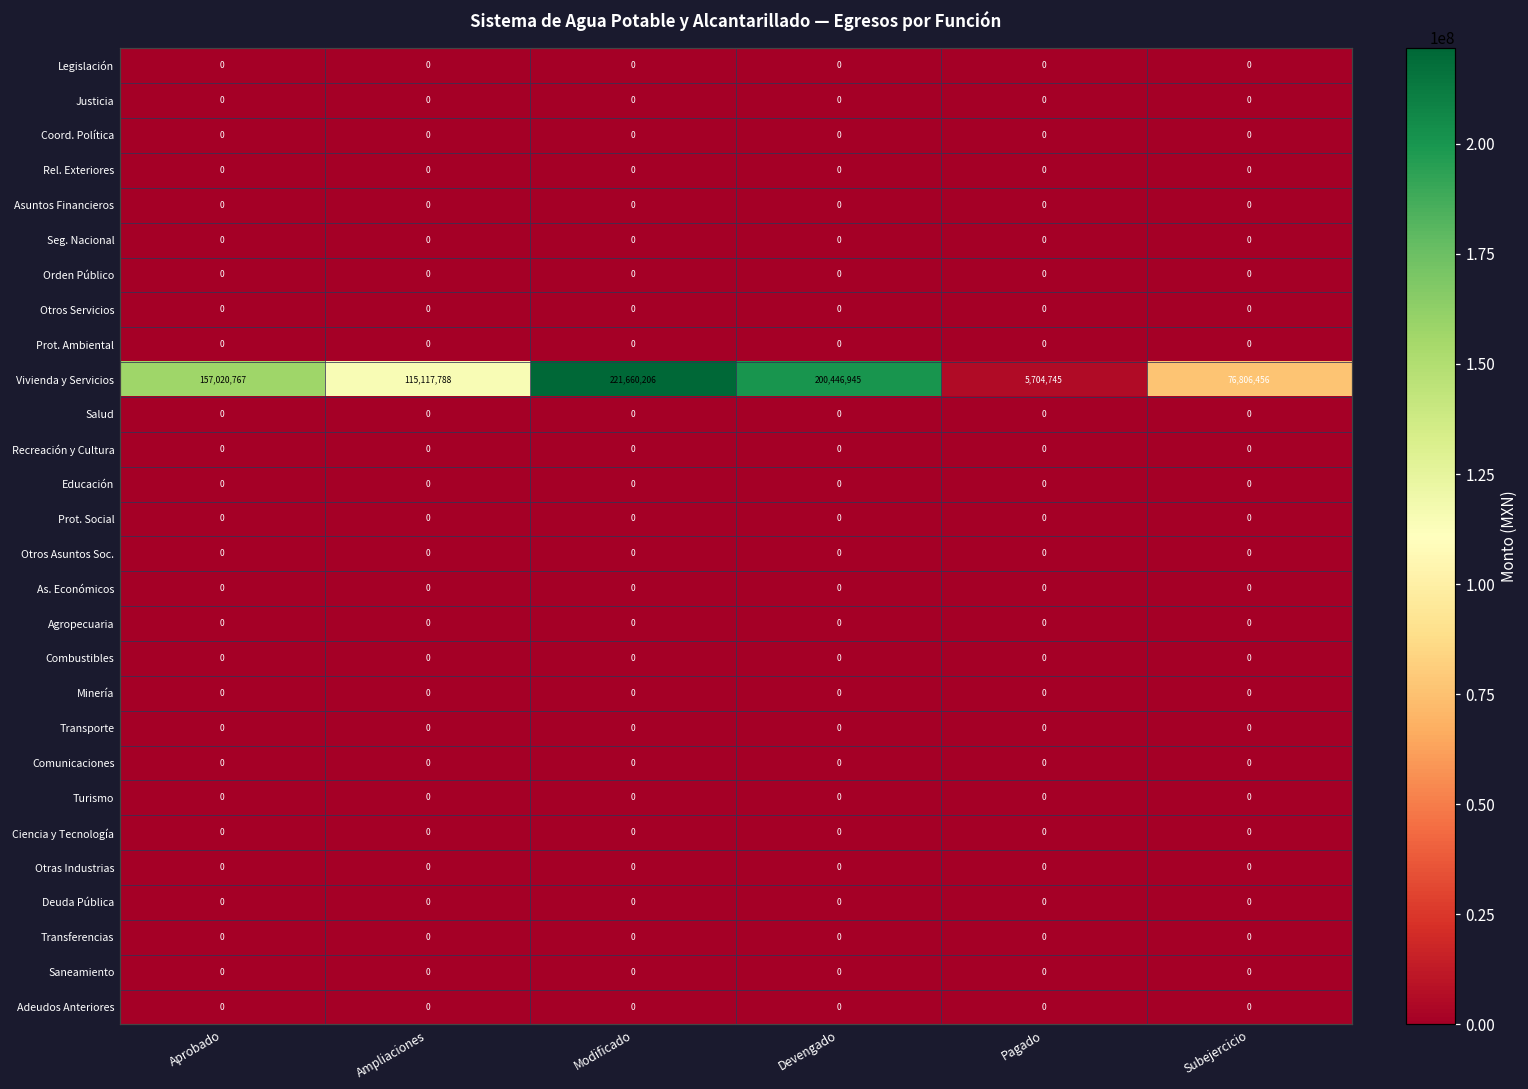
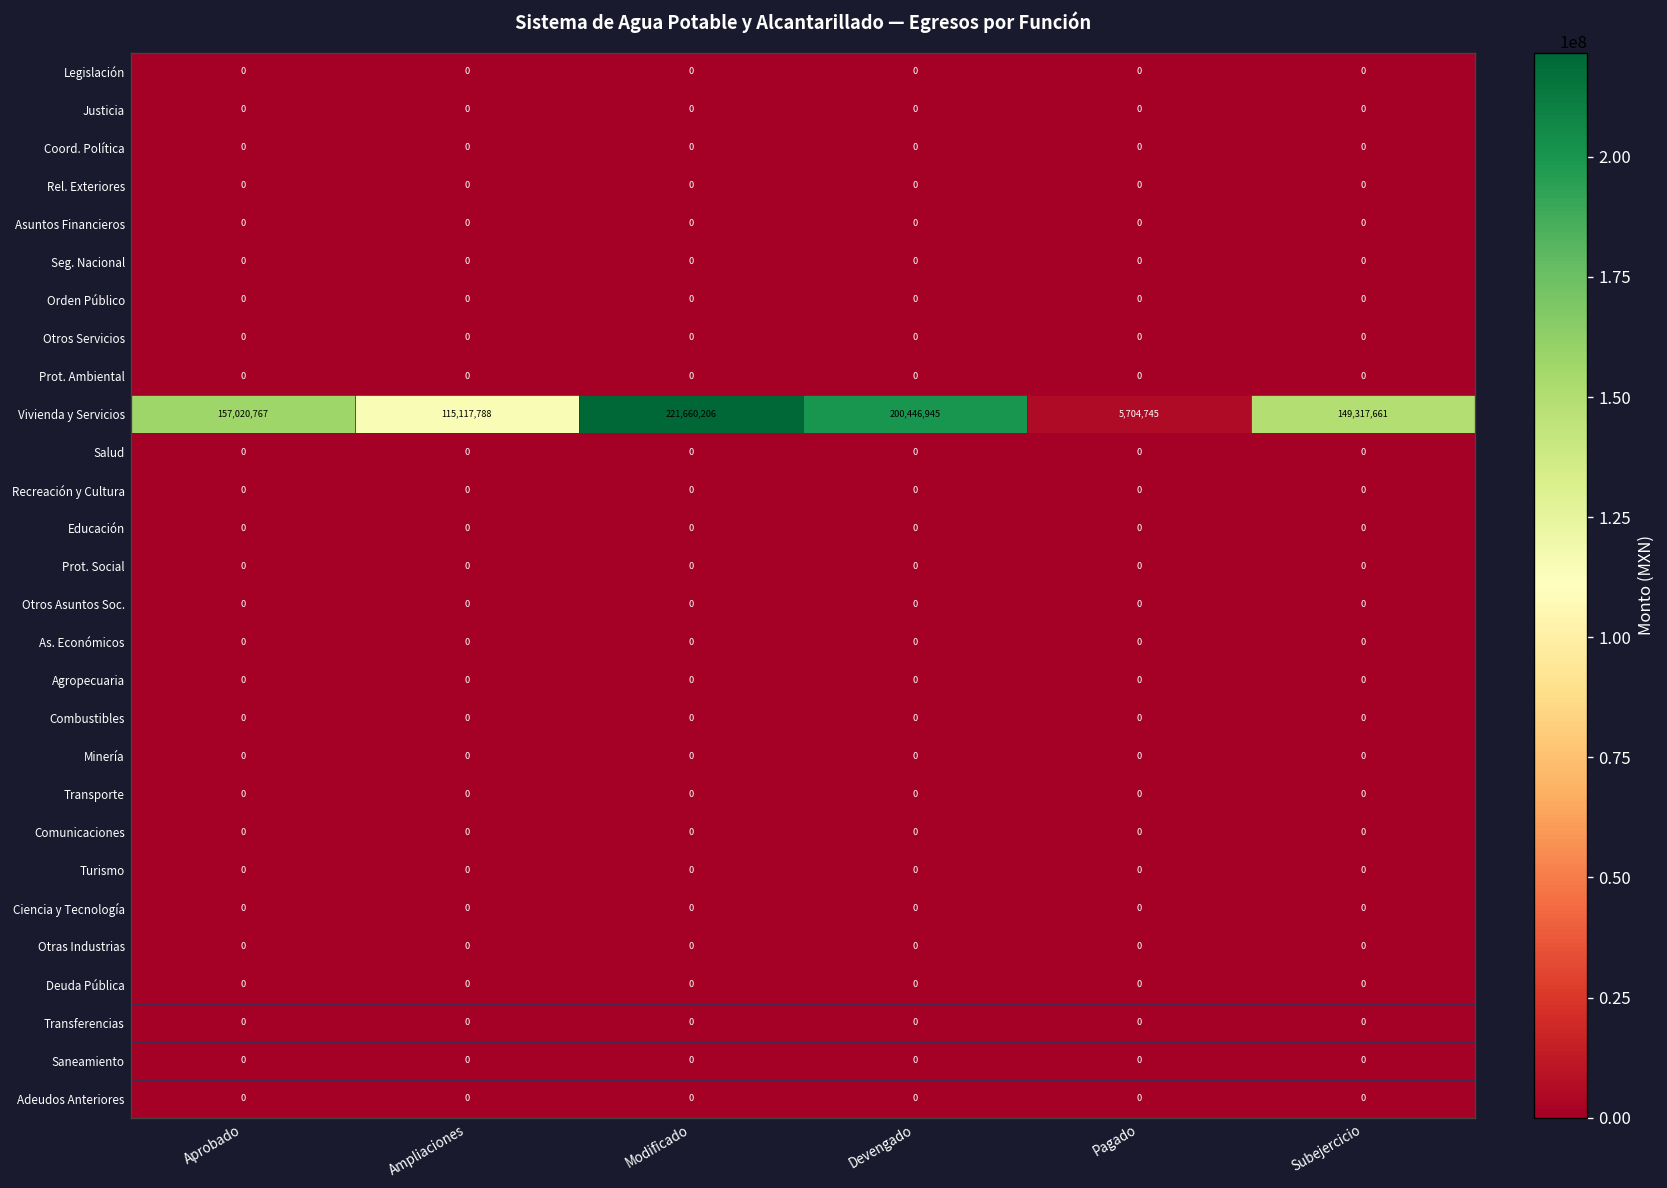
Vivienda y Servicios, Subejercicio: 76,806,456 -> 149,317,661
